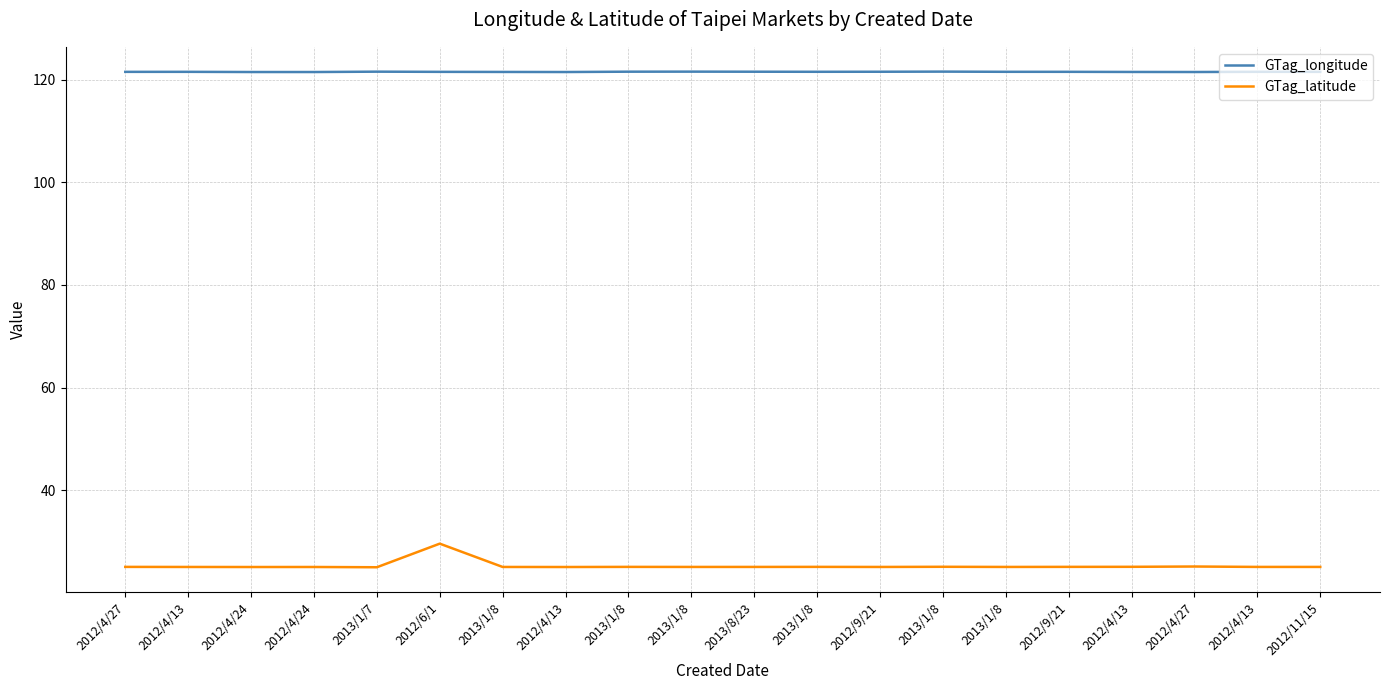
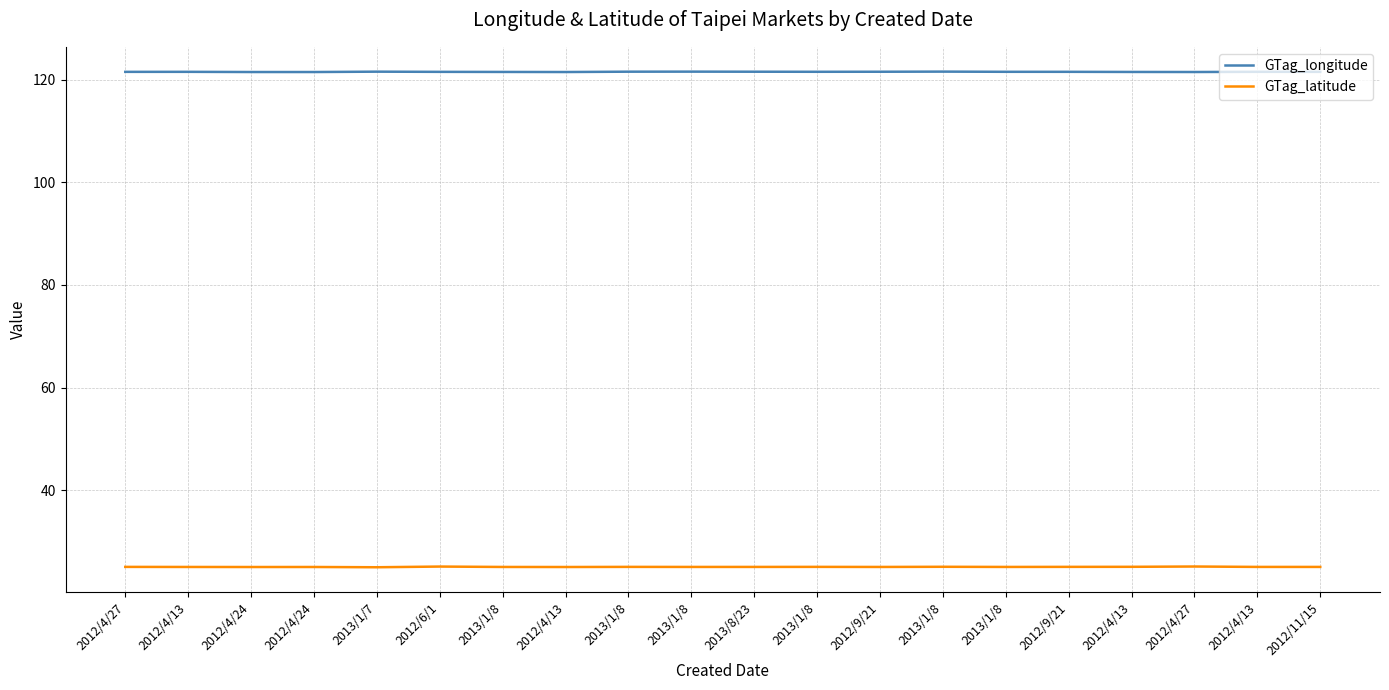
GTag_latitude, 2012/6/1: 30 -> 25
